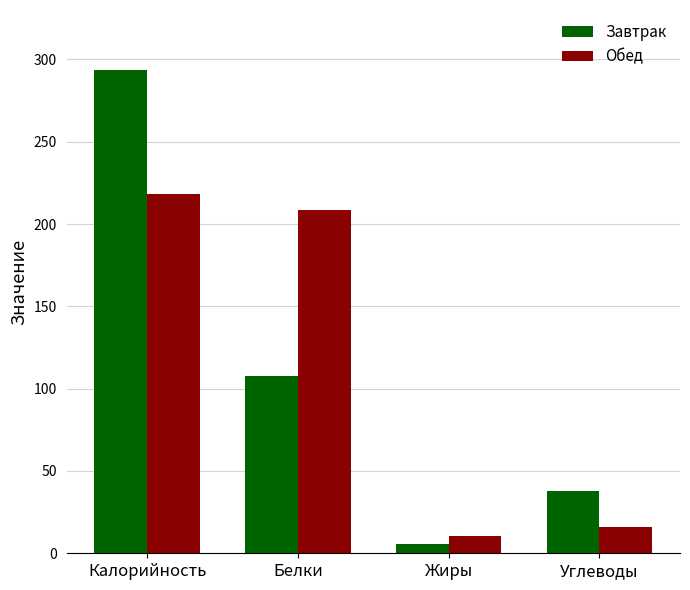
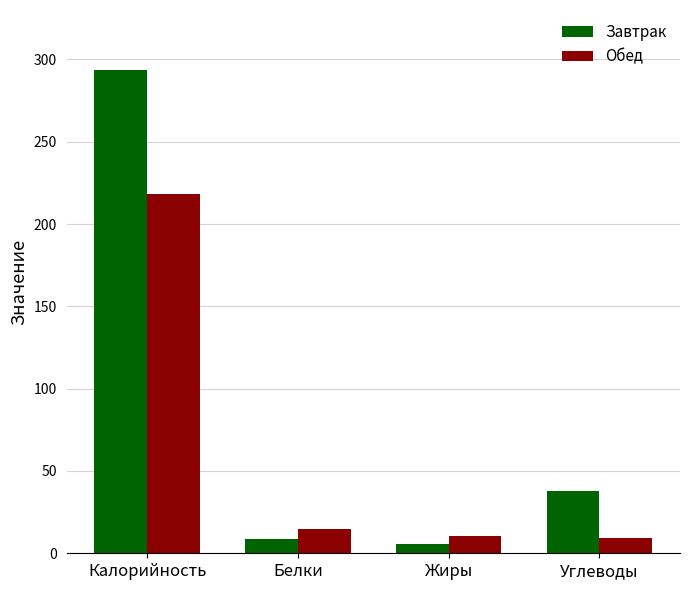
Завтрак, Белки: 108 -> 9
Обед, Белки: 208 -> 15
Обед, Углеводы: 16 -> 9
